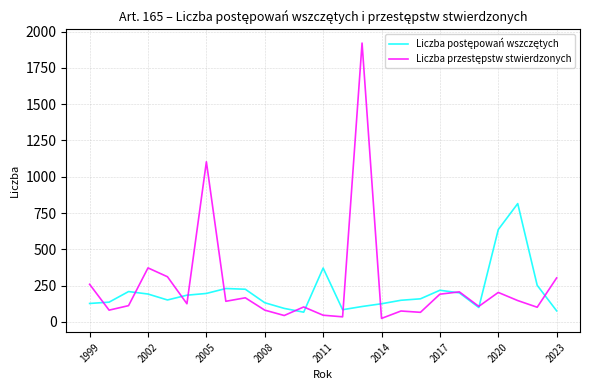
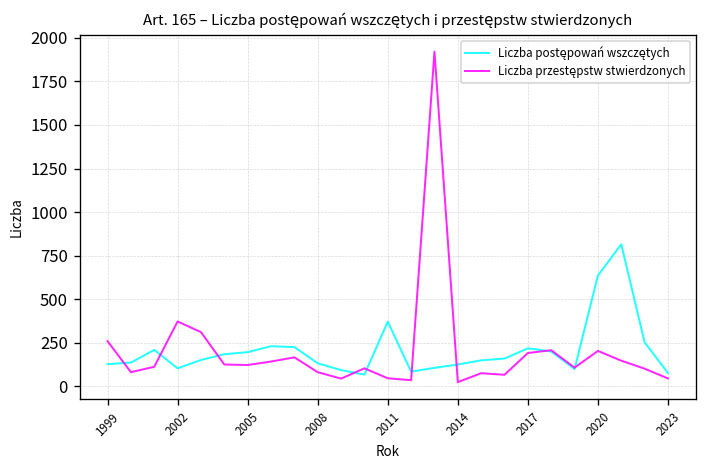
Liczba postępowań wszczętych, 2002: 190 -> 100
Liczba przestępstw stwierdzonych, 2005: 1100 -> 120
Liczba przestępstw stwierdzonych, 2023: 300 -> 50
